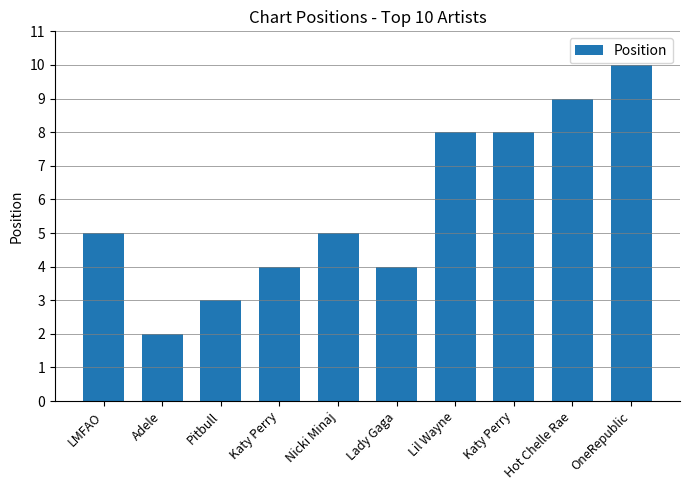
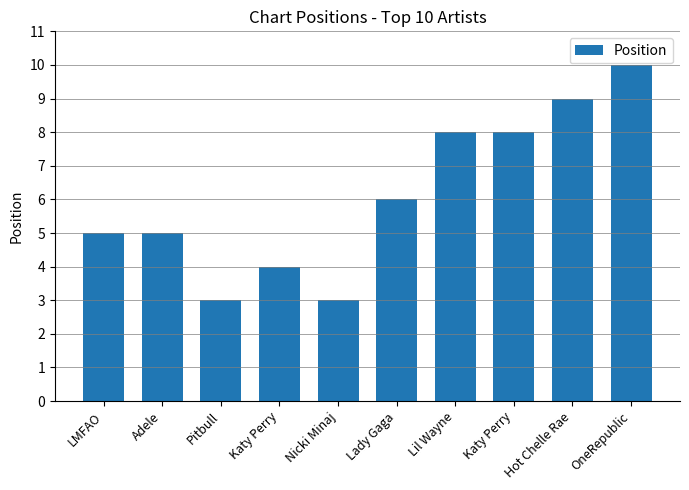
Adele: 2 -> 5
Nicki Minaj: 5 -> 3
Lady Gaga: 4 -> 6
